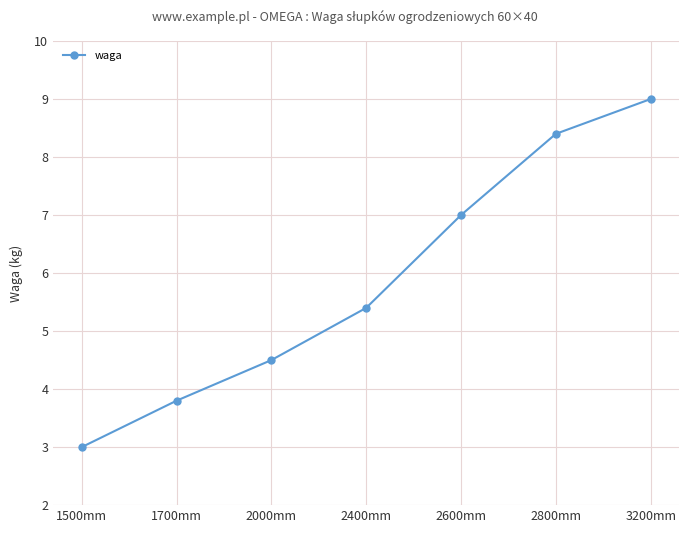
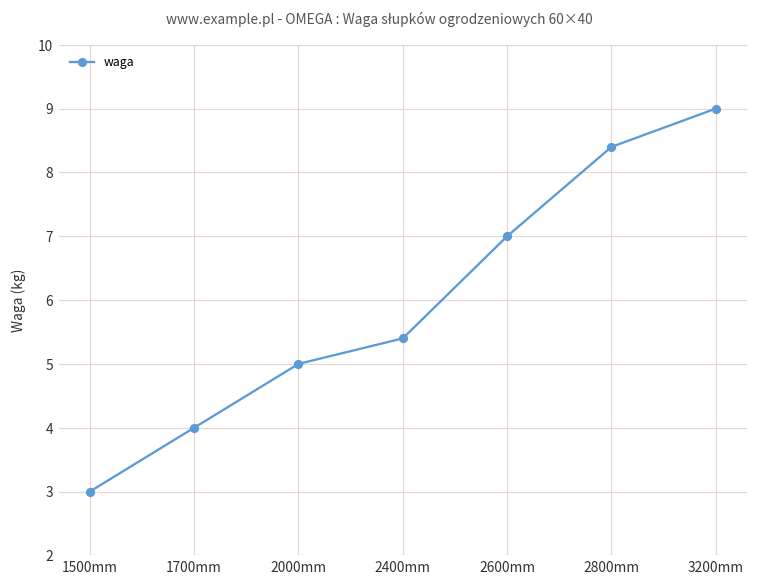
1700mm: 3.8 -> 4.0
2000mm: 4.5 -> 5.0
